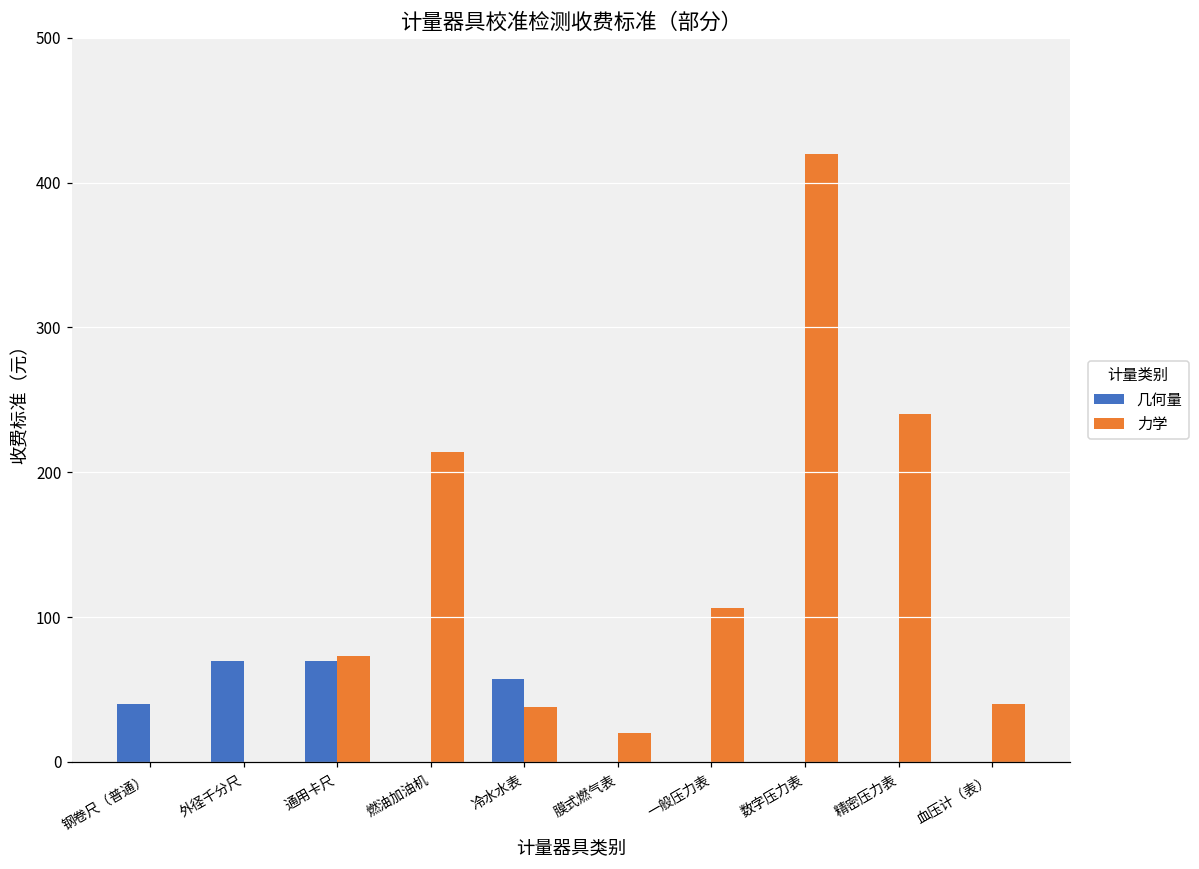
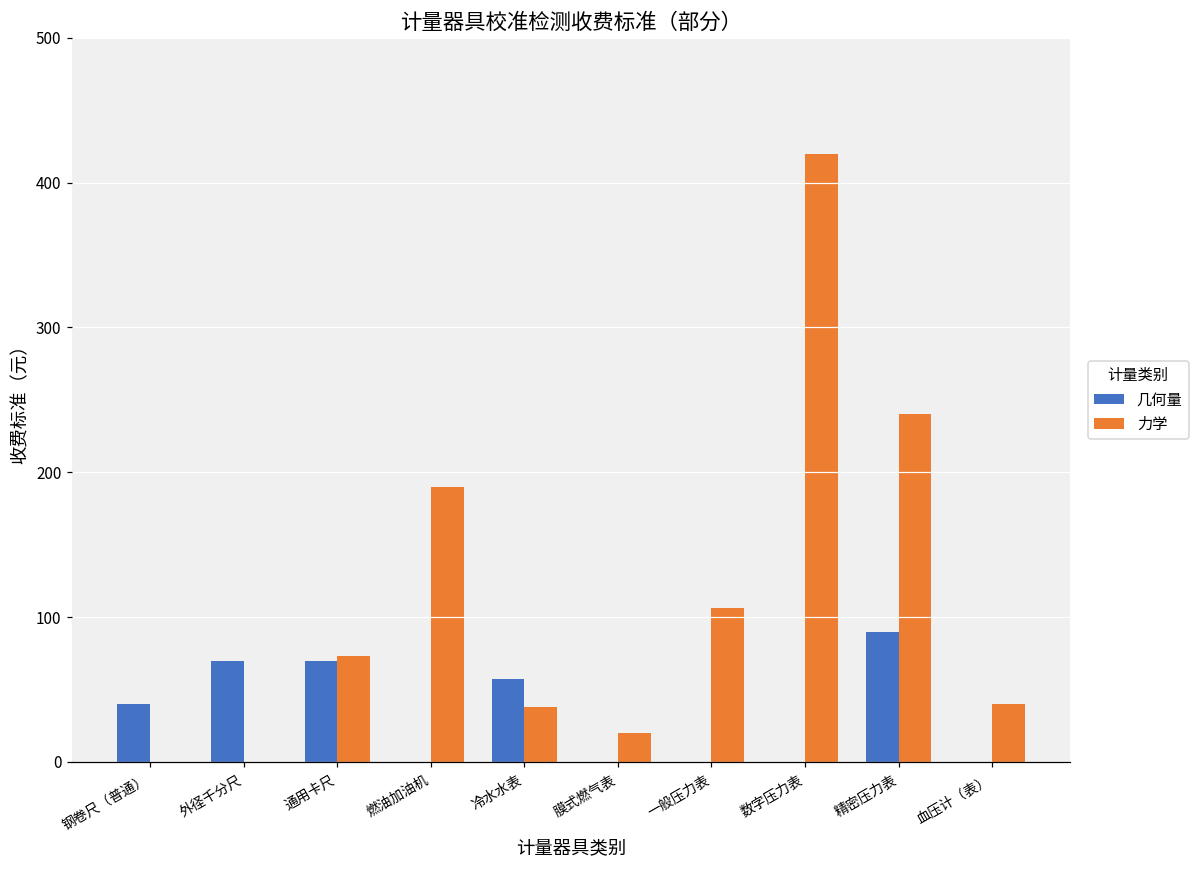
力学, 燃油加油机: 214 -> 190
几何量, 精密压力表: 0 -> 90
